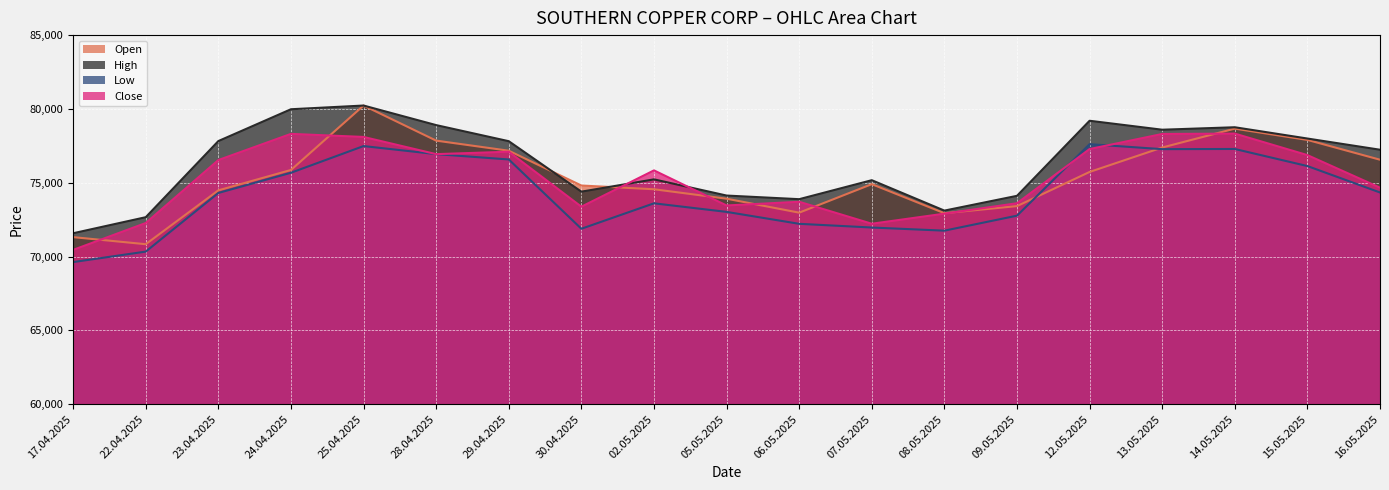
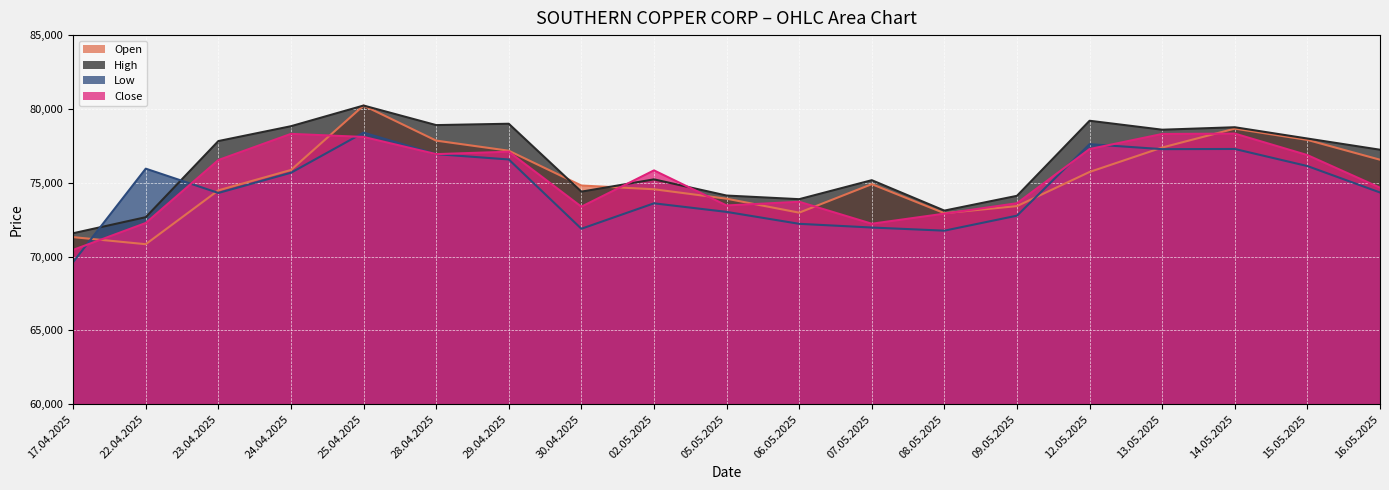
Low, 22.04.2025: 70,300 -> 76,000
High, 24.04.2025: 80,000 -> 78,800
Low, 25.04.2025: 77,500 -> 78,400
High, 29.04.2025: 77,800 -> 79,000
